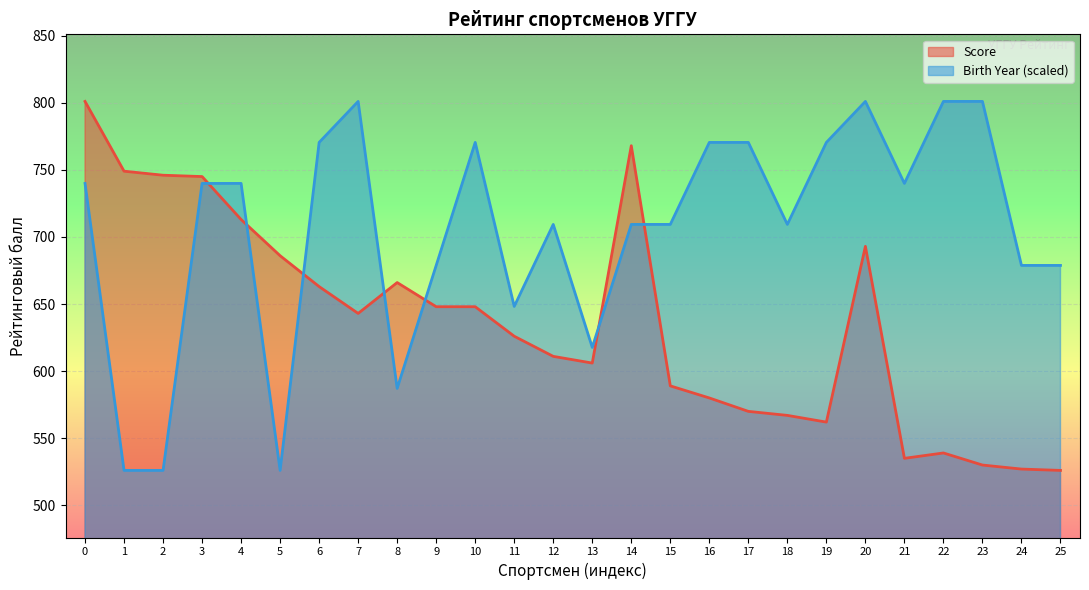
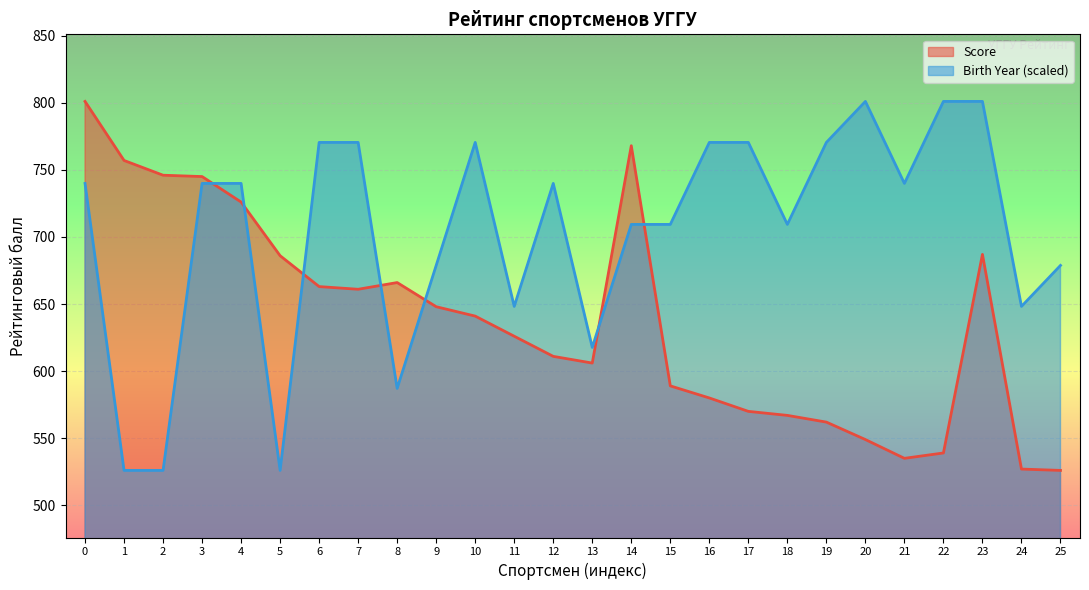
Score, 1: 749 -> 757
Score, 4: 713 -> 726
Score, 7: 643 -> 661
Birth Year (scaled), 7: 801 -> 770
Score, 10: 648 -> 641
Birth Year (scaled), 12: 709 -> 740
Score, 20: 693 -> 549
Score, 23: 530 -> 687
Birth Year (scaled), 24: 679 -> 648
